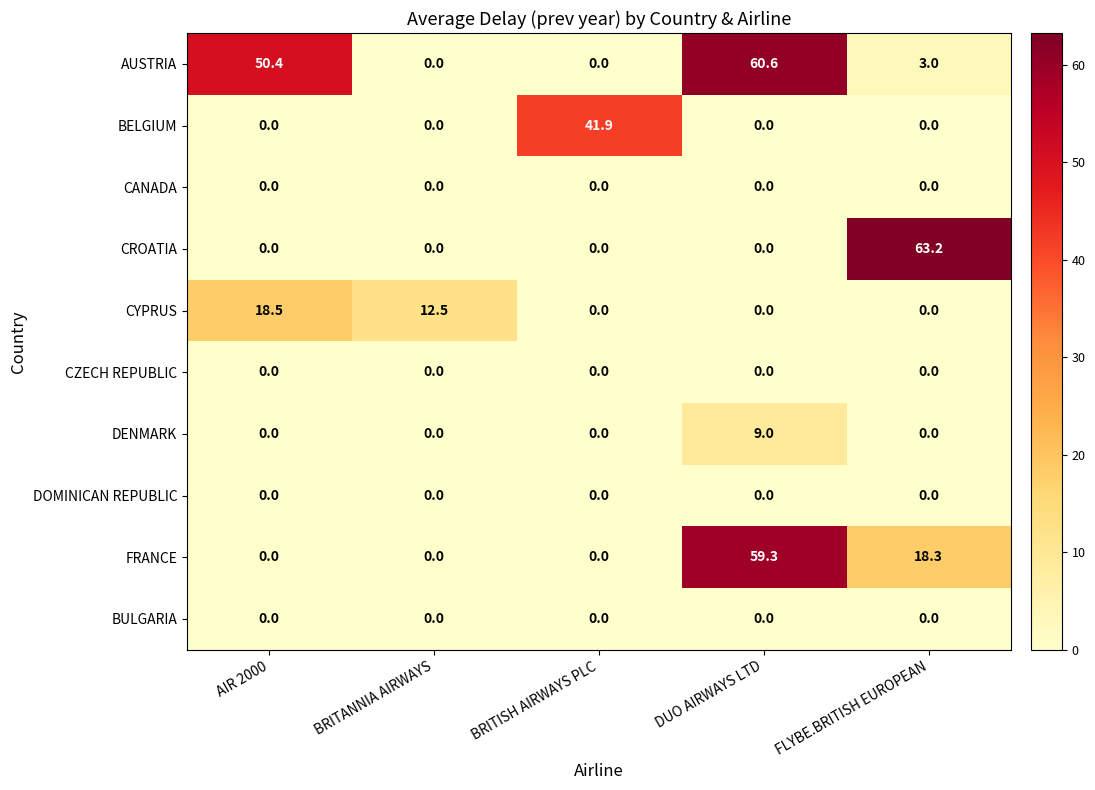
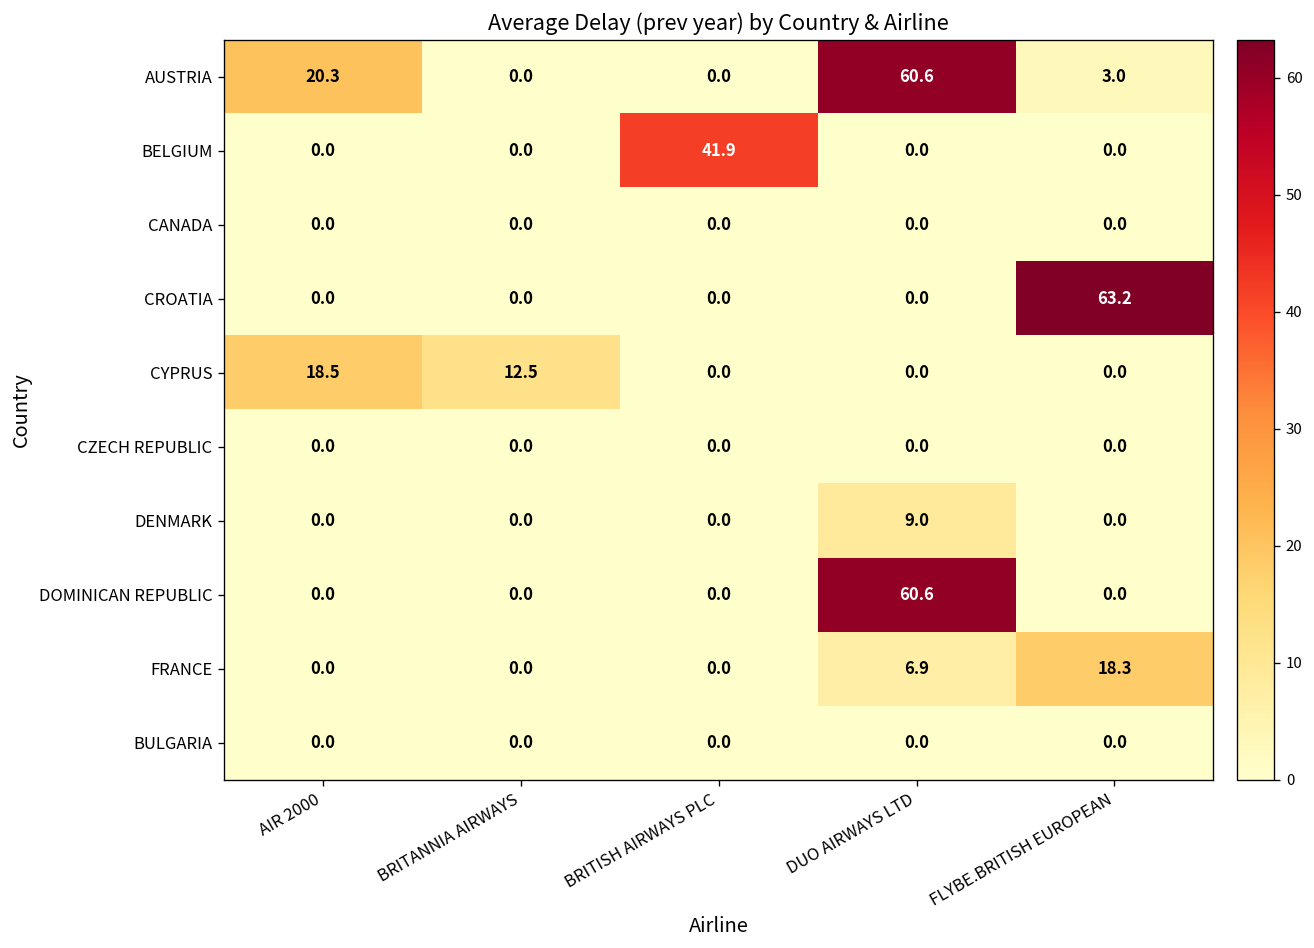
AUSTRIA, AIR 2000: 50.4 -> 20.3
DOMINICAN REPUBLIC, DUO AIRWAYS LTD: 0.0 -> 60.6
FRANCE, DUO AIRWAYS LTD: 59.3 -> 6.9
